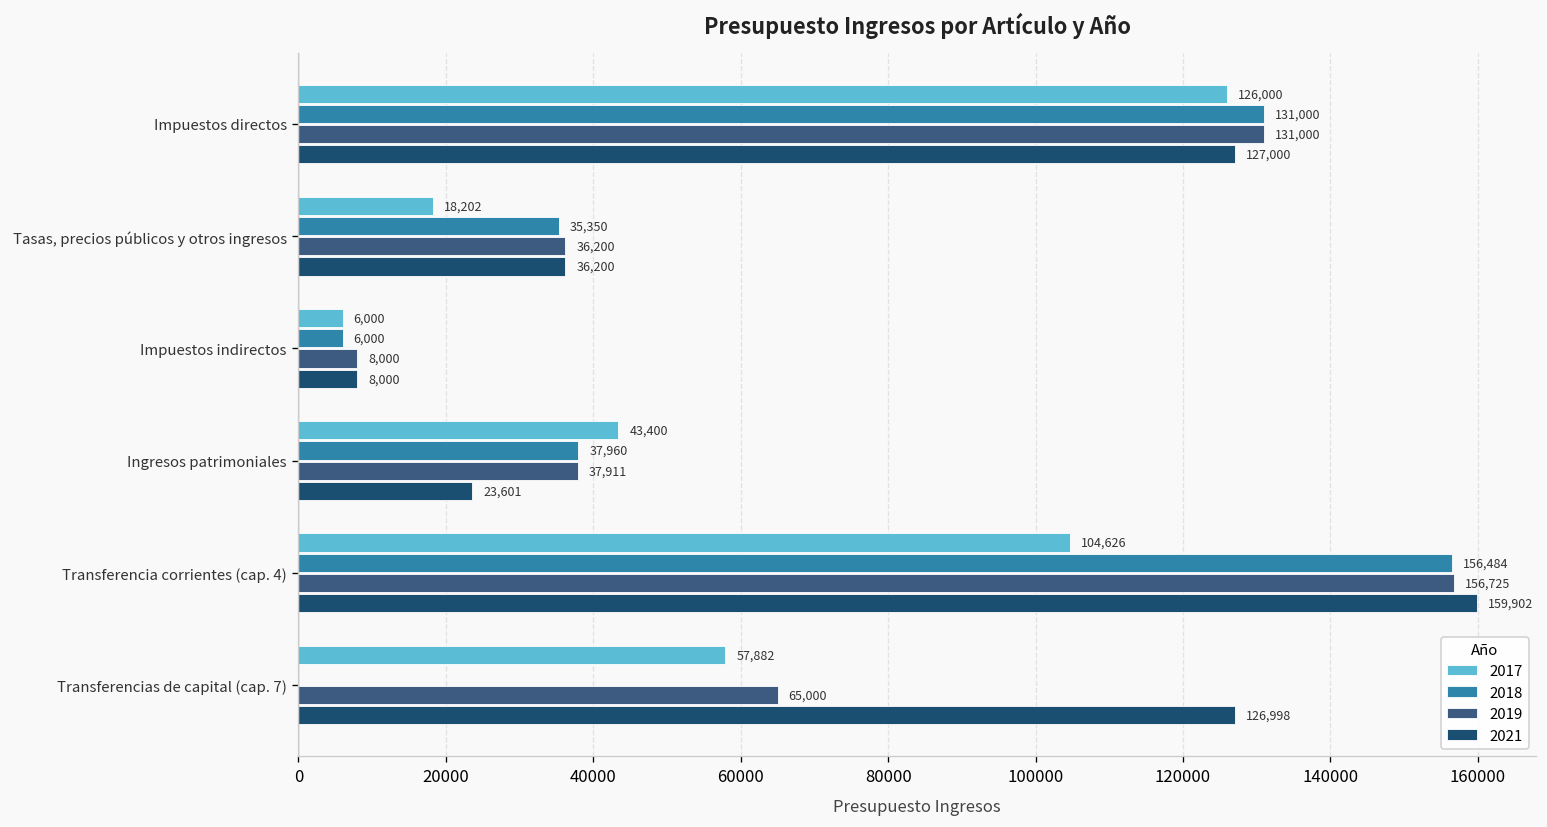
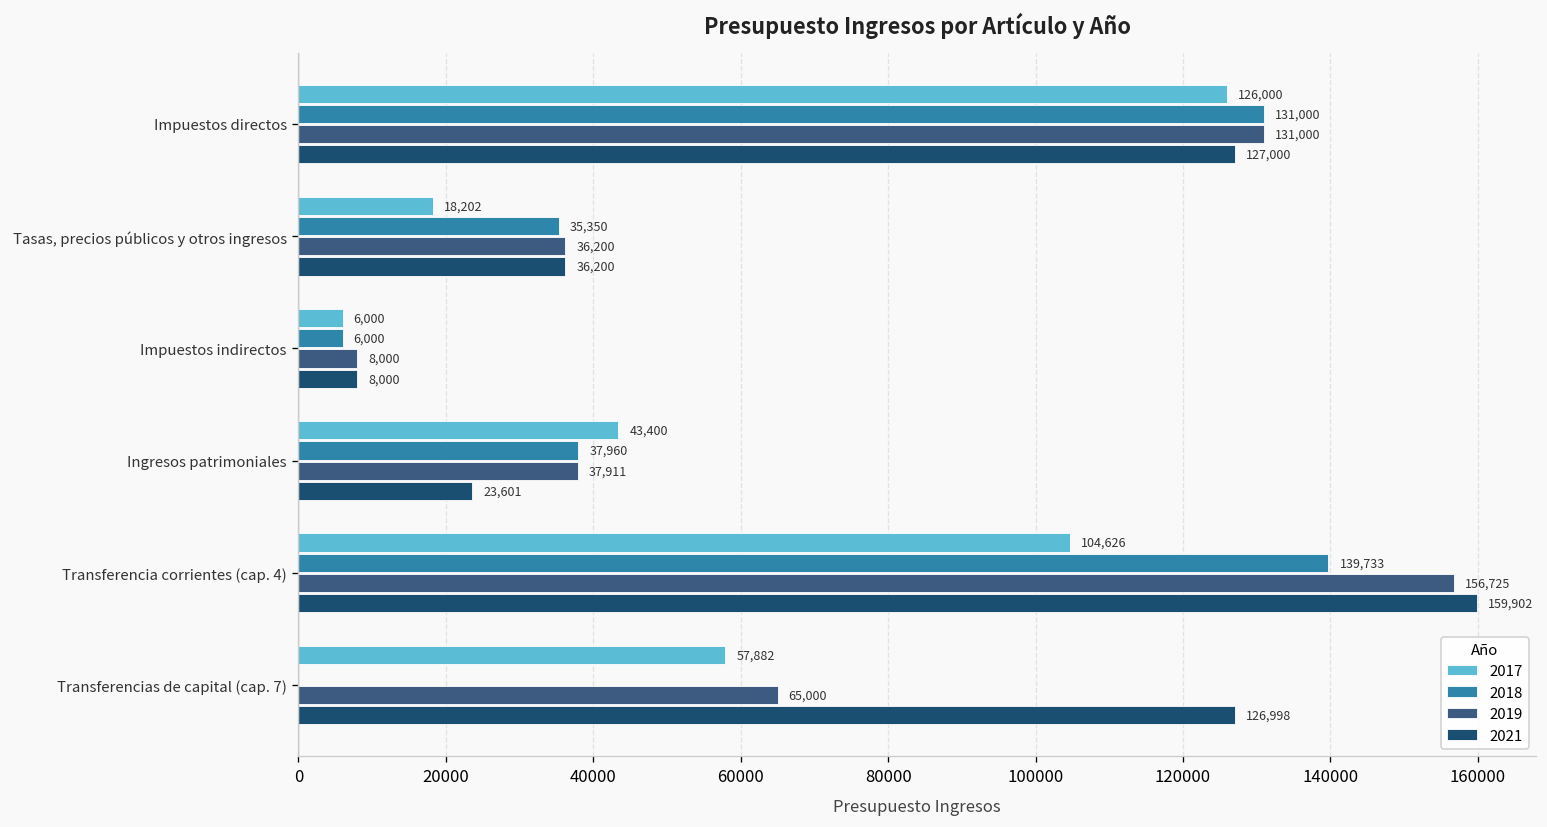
2018, Transferencia corrientes (cap. 4): 156,484 -> 139,733
